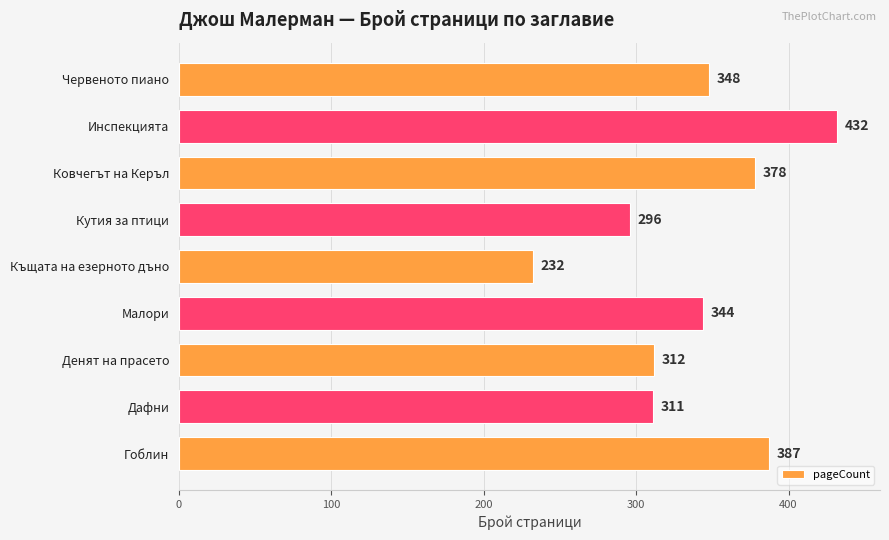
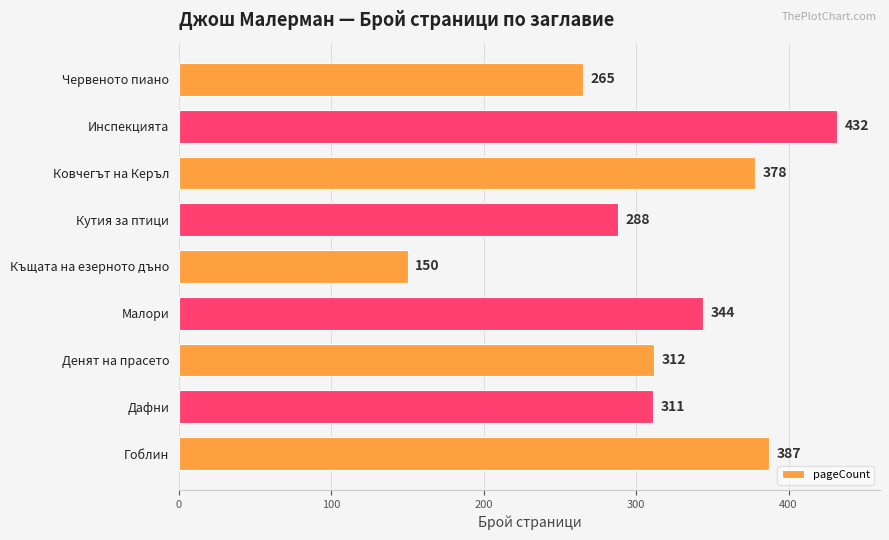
Червеното пиано: 348 -> 265
Кутия за птици: 296 -> 288
Къщата на езерното дъно: 232 -> 150
